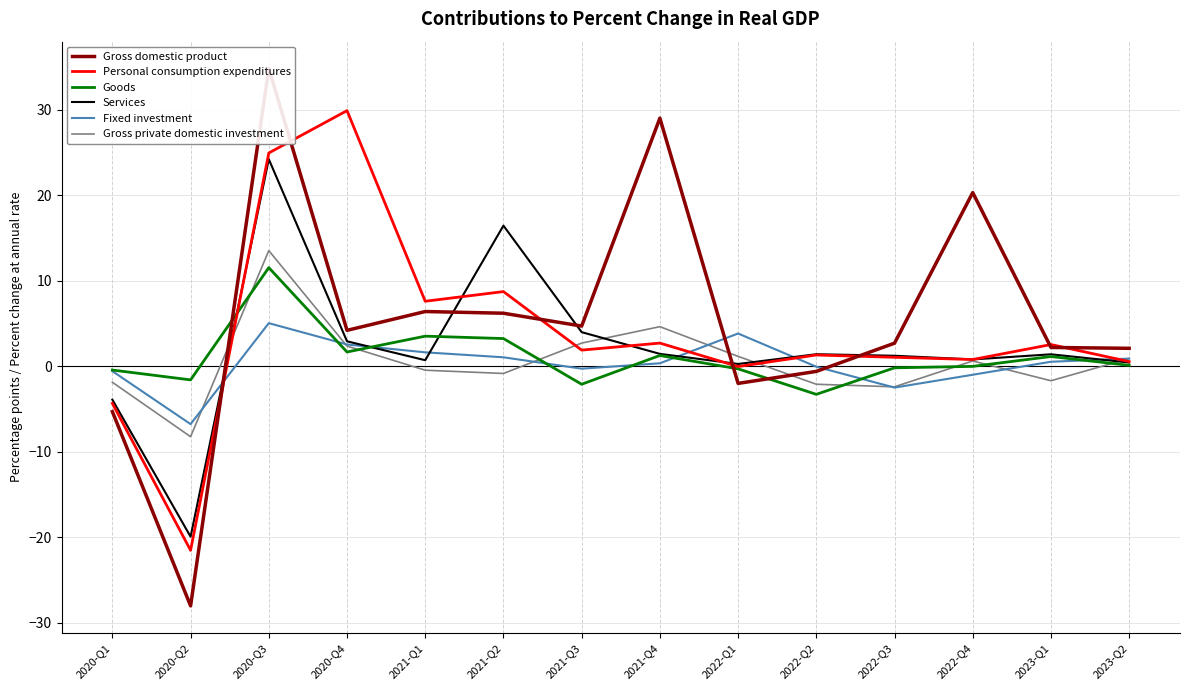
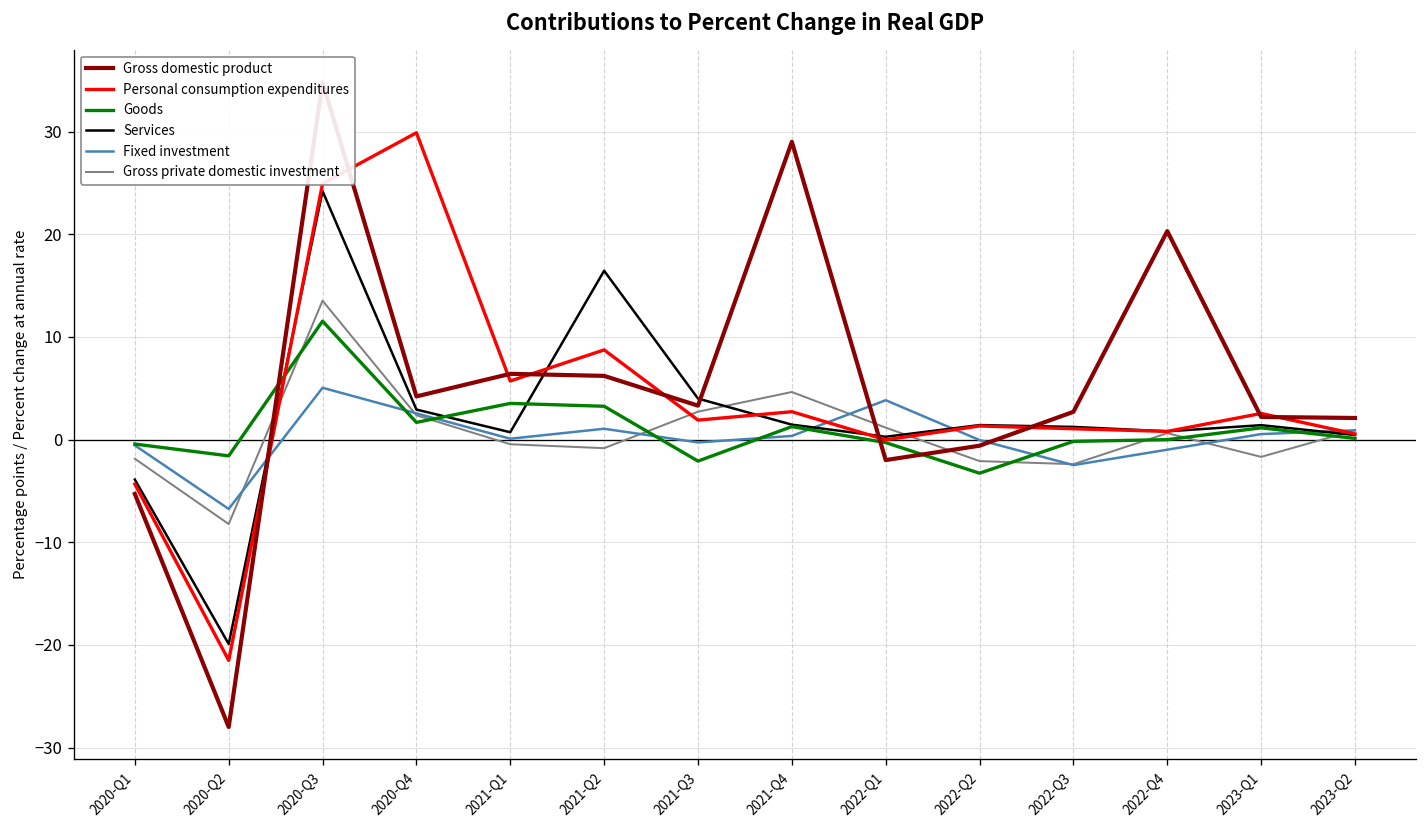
Personal consumption expenditures, 2021-Q1: 8 -> 6
Fixed investment, 2021-Q1: 2 -> 0
Gross domestic product, 2021-Q3: 5 -> 3
